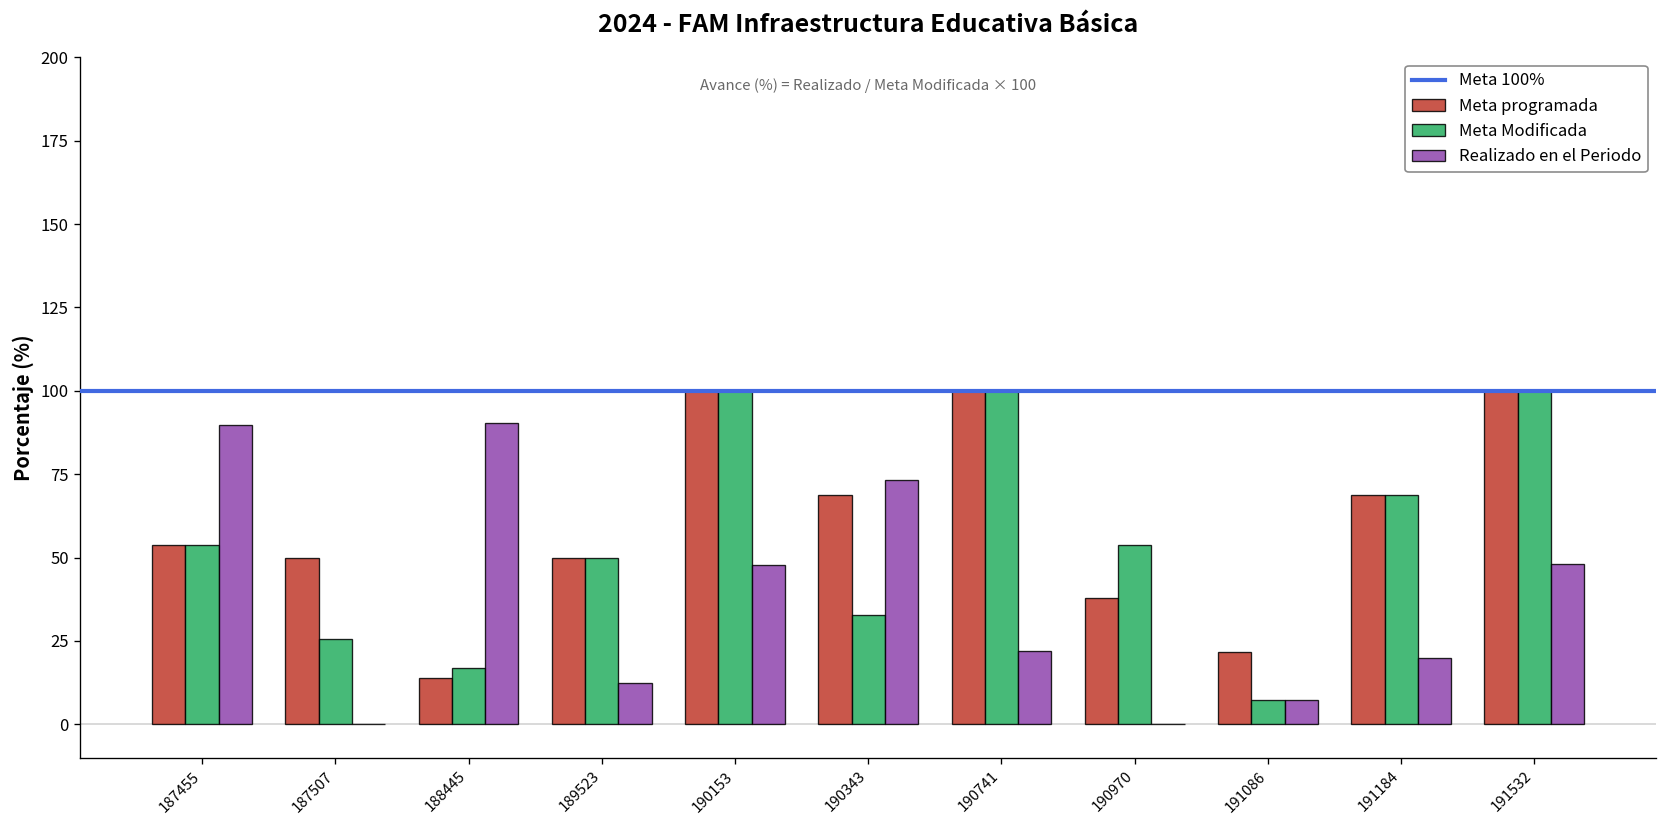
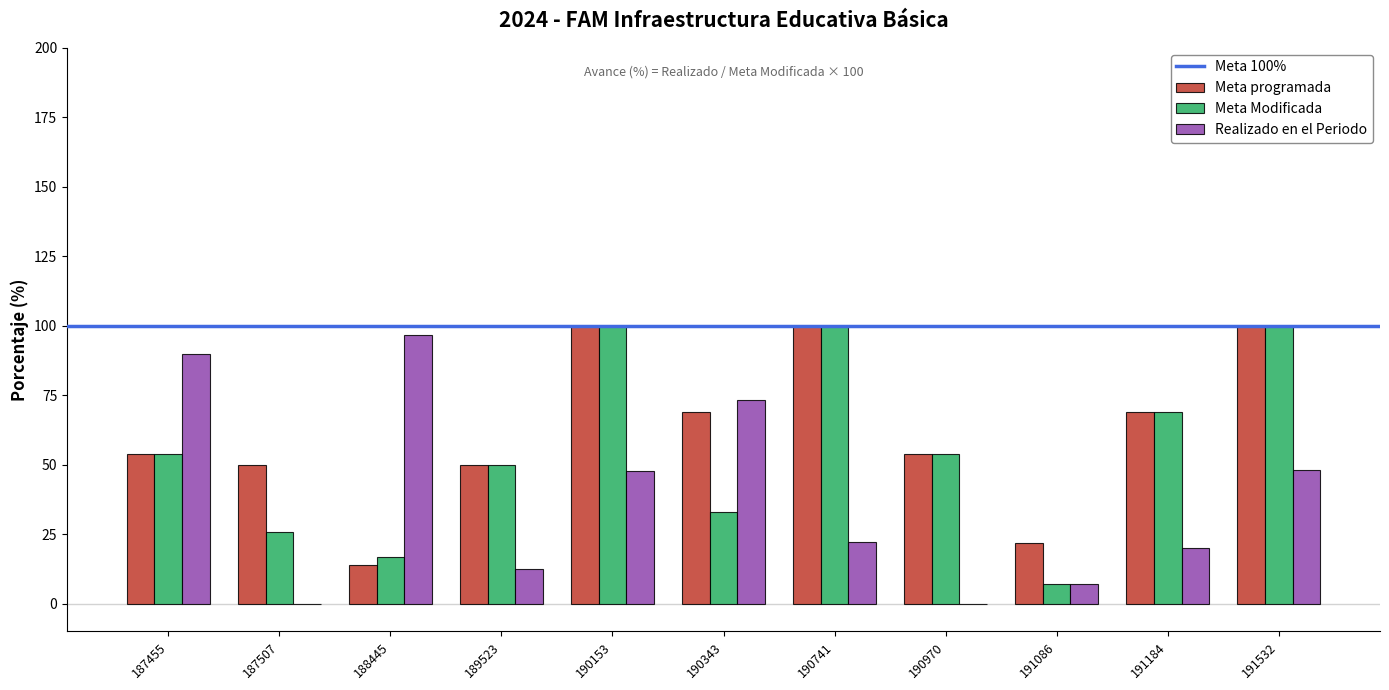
Realizado en el Periodo, 188445: 90 -> 97
Meta programada, 190970: 38 -> 54
